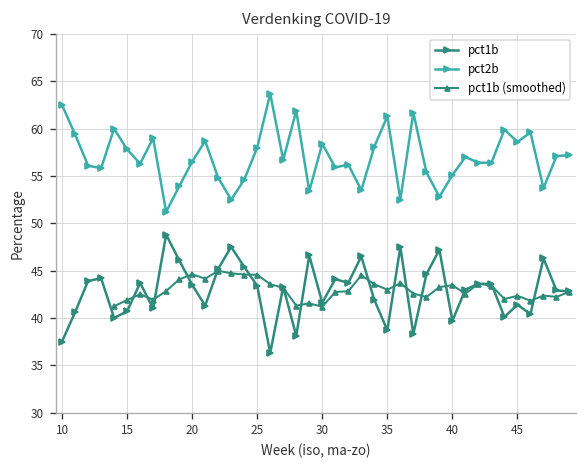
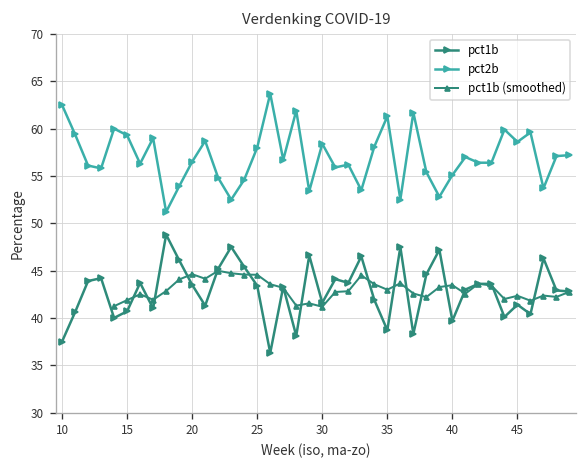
pct2b, 15: 58 -> 59
